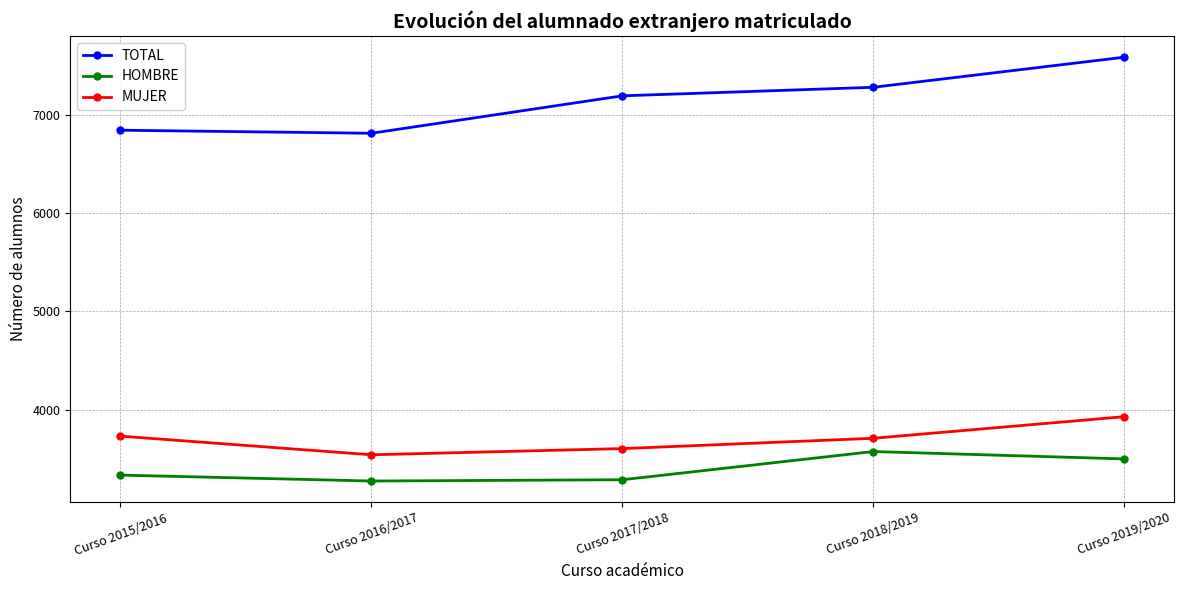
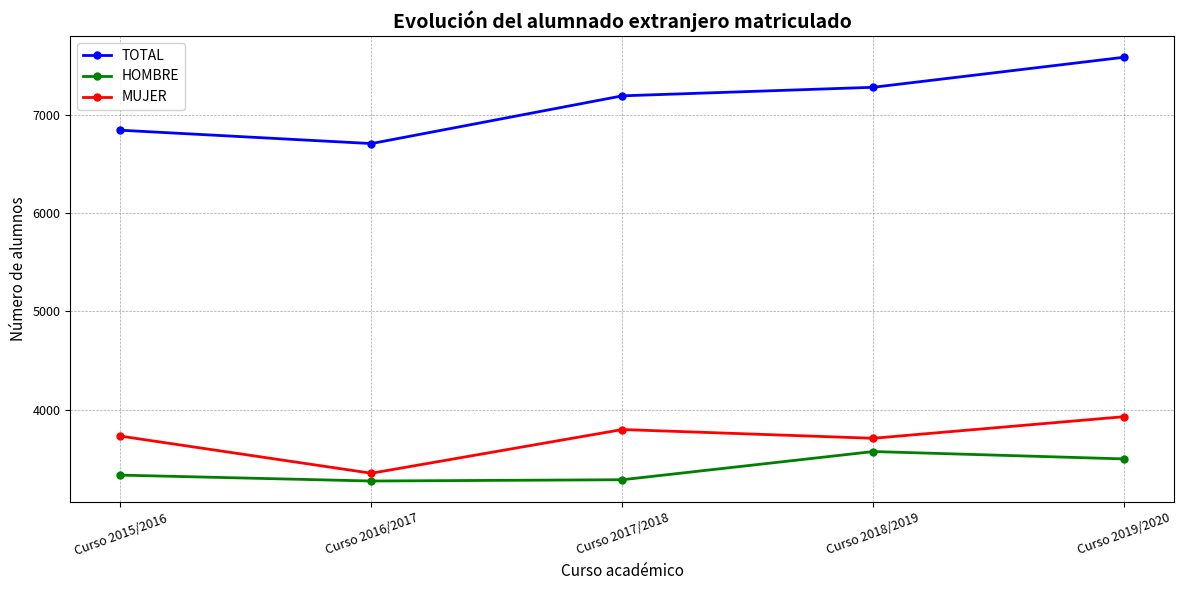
TOTAL, Curso 2016/2017: 6800 -> 6700
MUJER, Curso 2016/2017: 3500 -> 3400
MUJER, Curso 2017/2018: 3600 -> 3800
